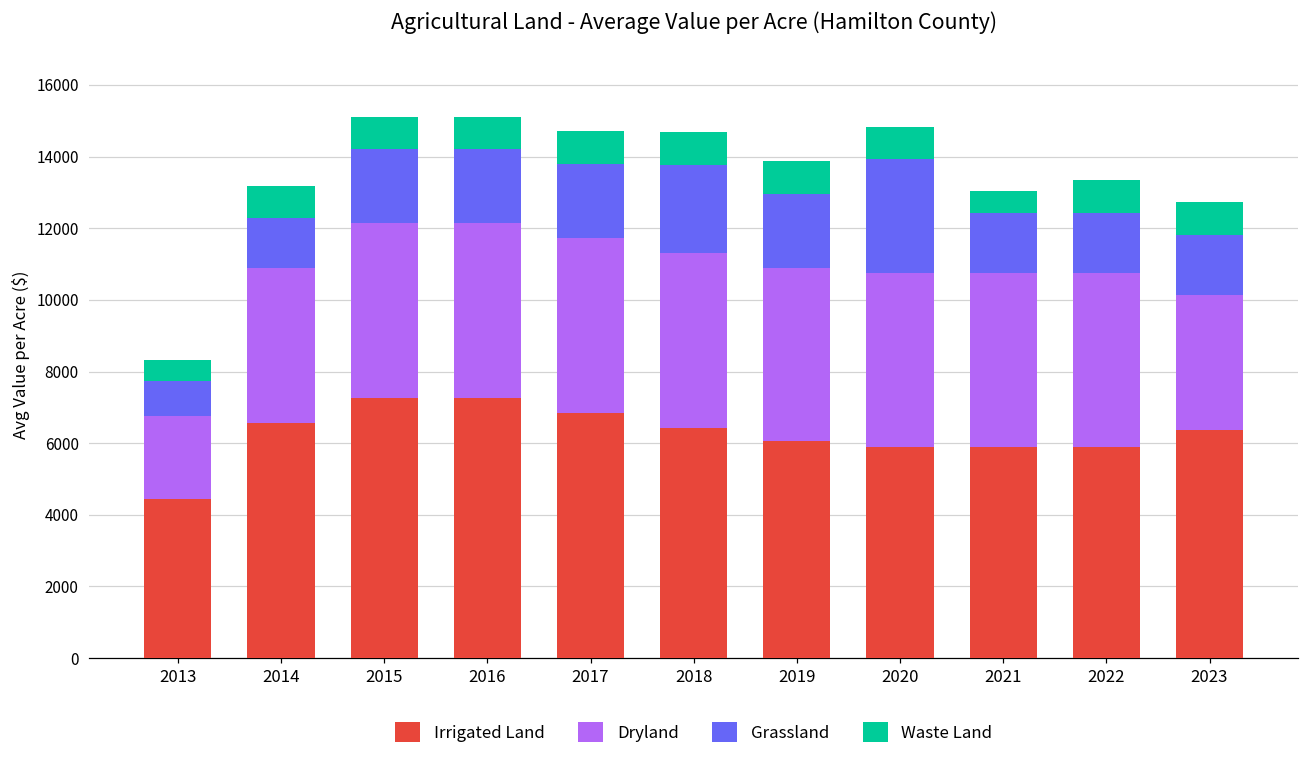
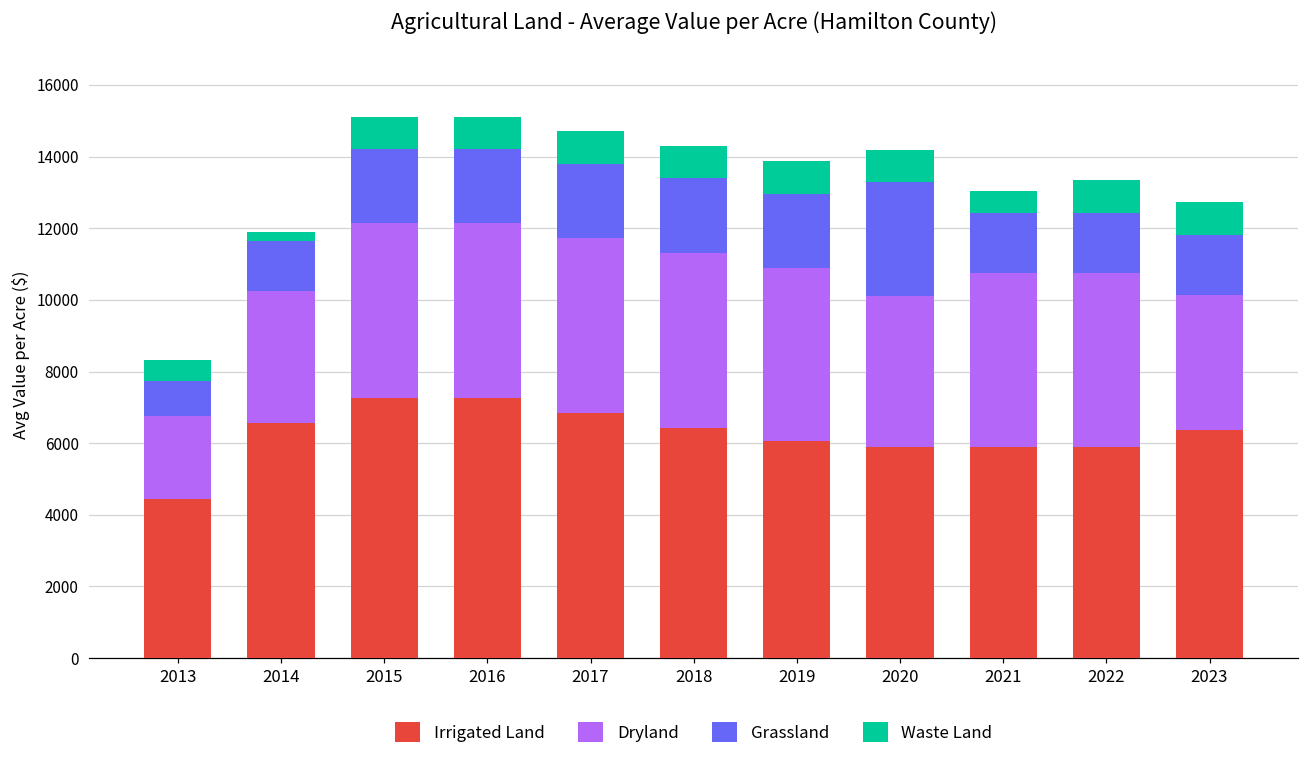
Dryland, 2014: 4300 -> 3700
Waste Land, 2014: 900 -> 300
Grassland, 2018: 2500 -> 2100
Dryland, 2020: 4800 -> 4200
